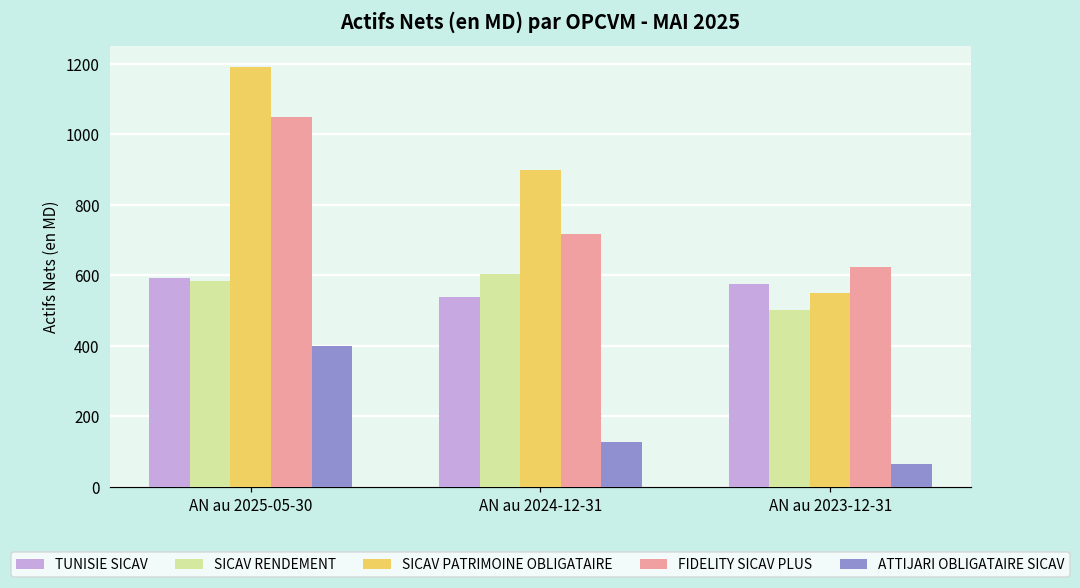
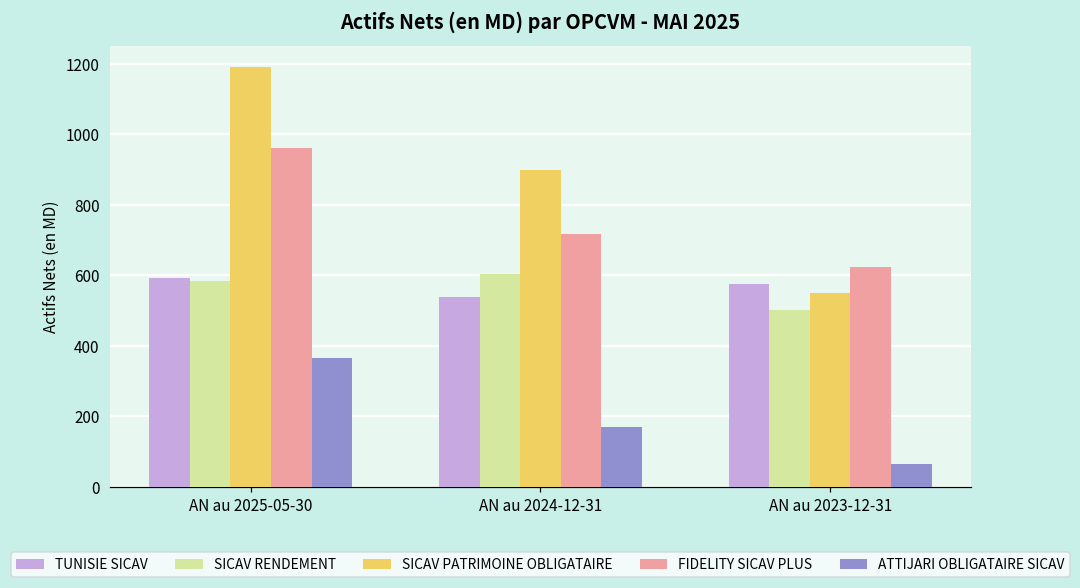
FIDELITY SICAV PLUS, AN au 2025-05-30: 1050 -> 960
ATTIJARI OBLIGATAIRE SICAV, AN au 2025-05-30: 400 -> 360
ATTIJARI OBLIGATAIRE SICAV, AN au 2024-12-31: 130 -> 170
